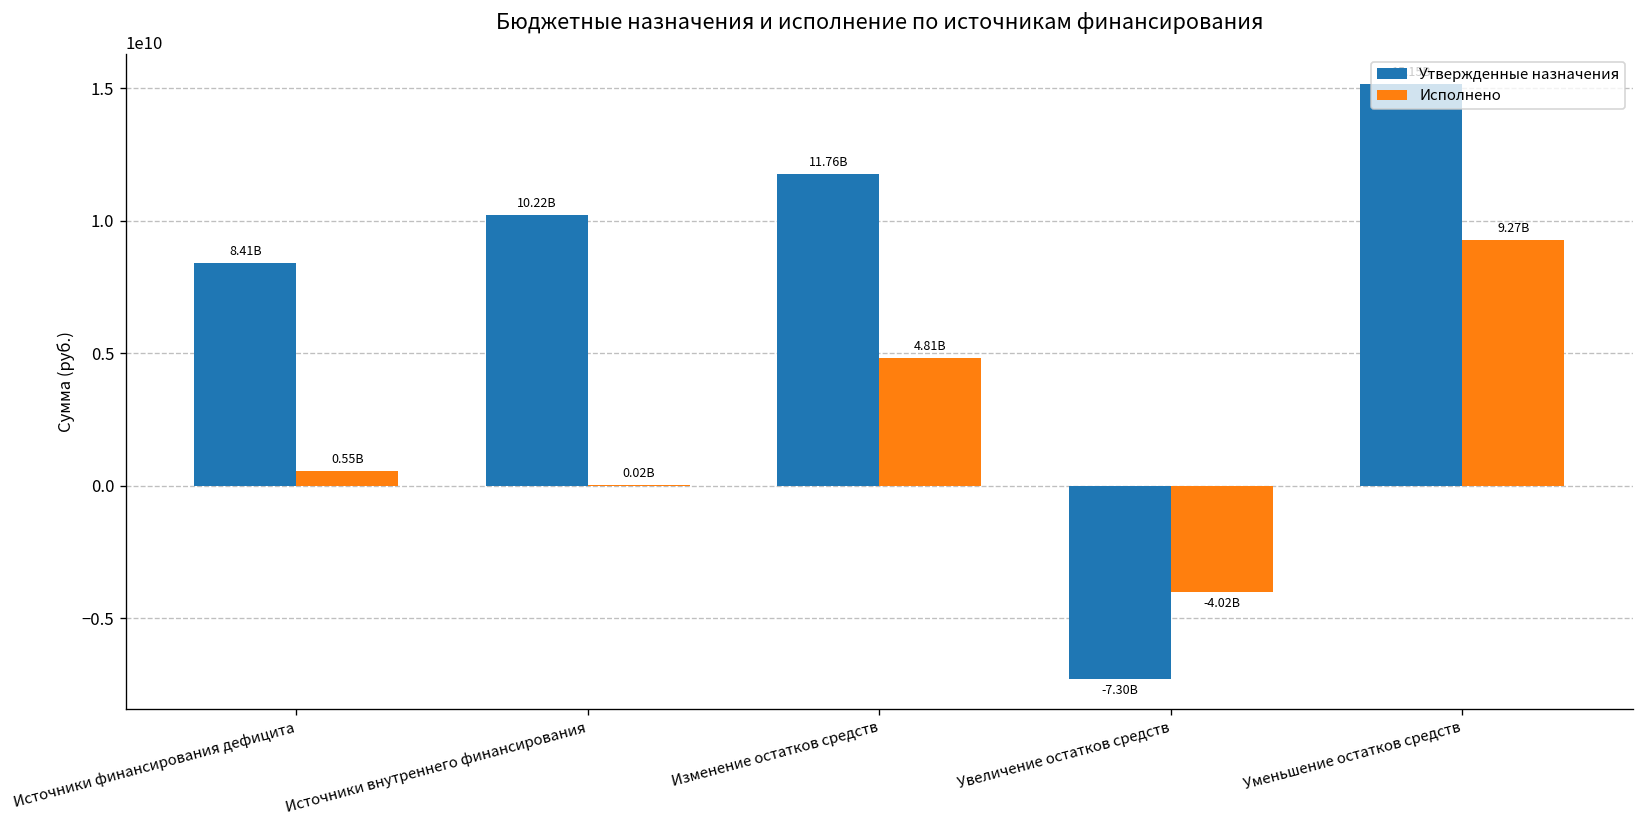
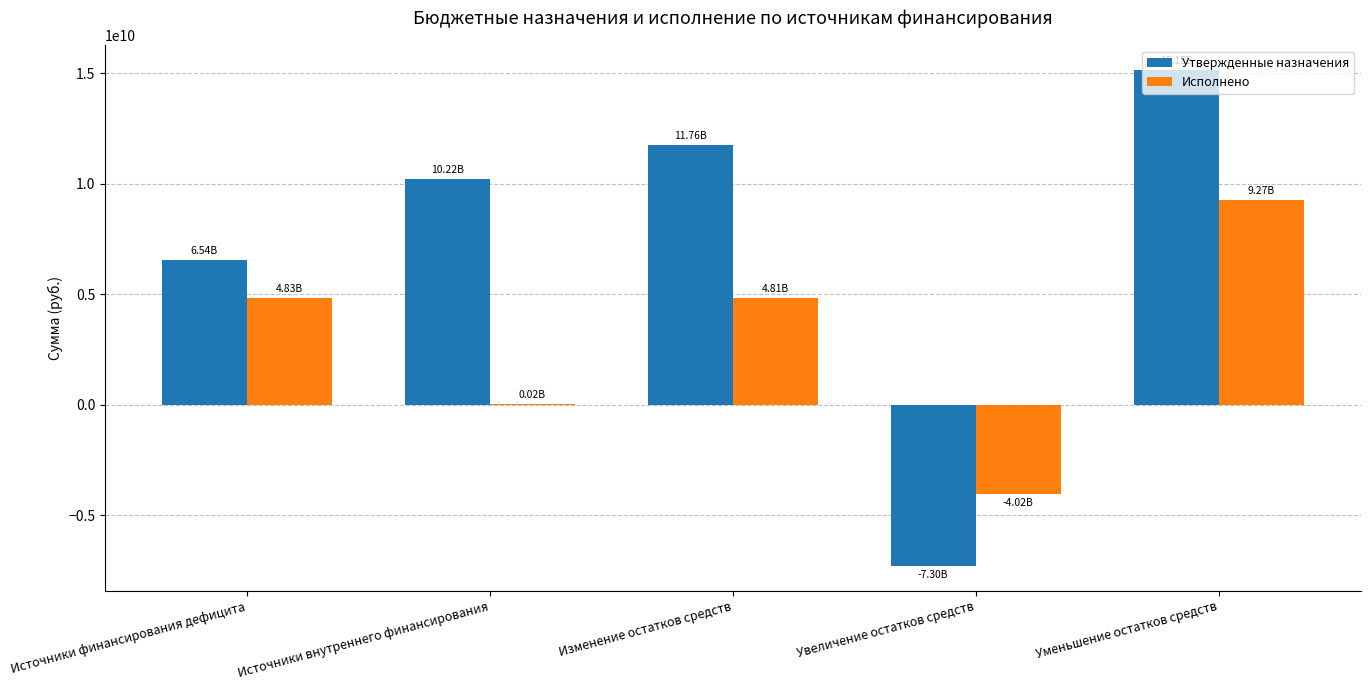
Утвержденные назначения, Источники финансирования дефицита: 8.41B -> 6.54B
Исполнено, Источники финансирования дефицита: 0.55B -> 4.83B
